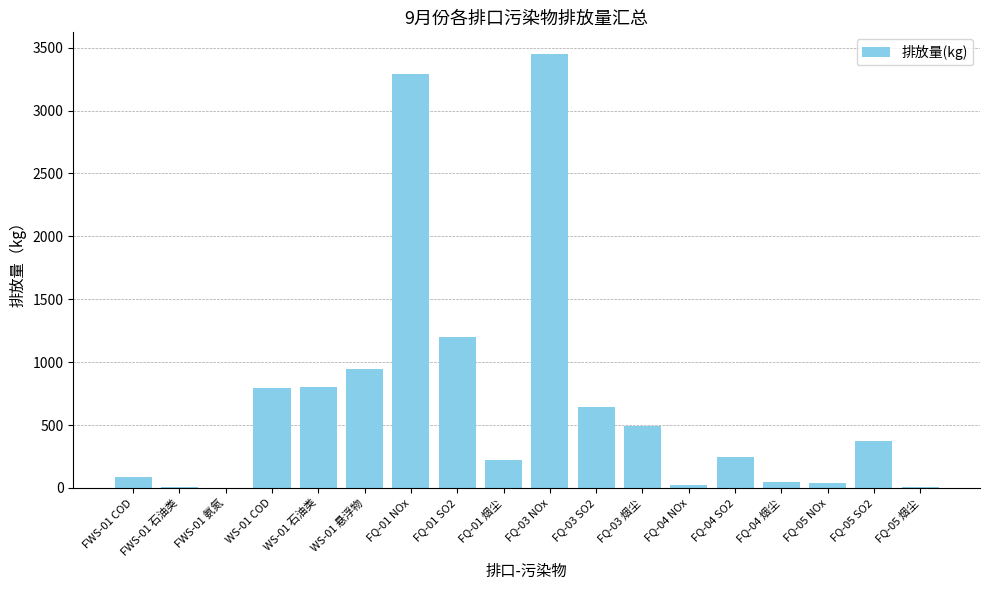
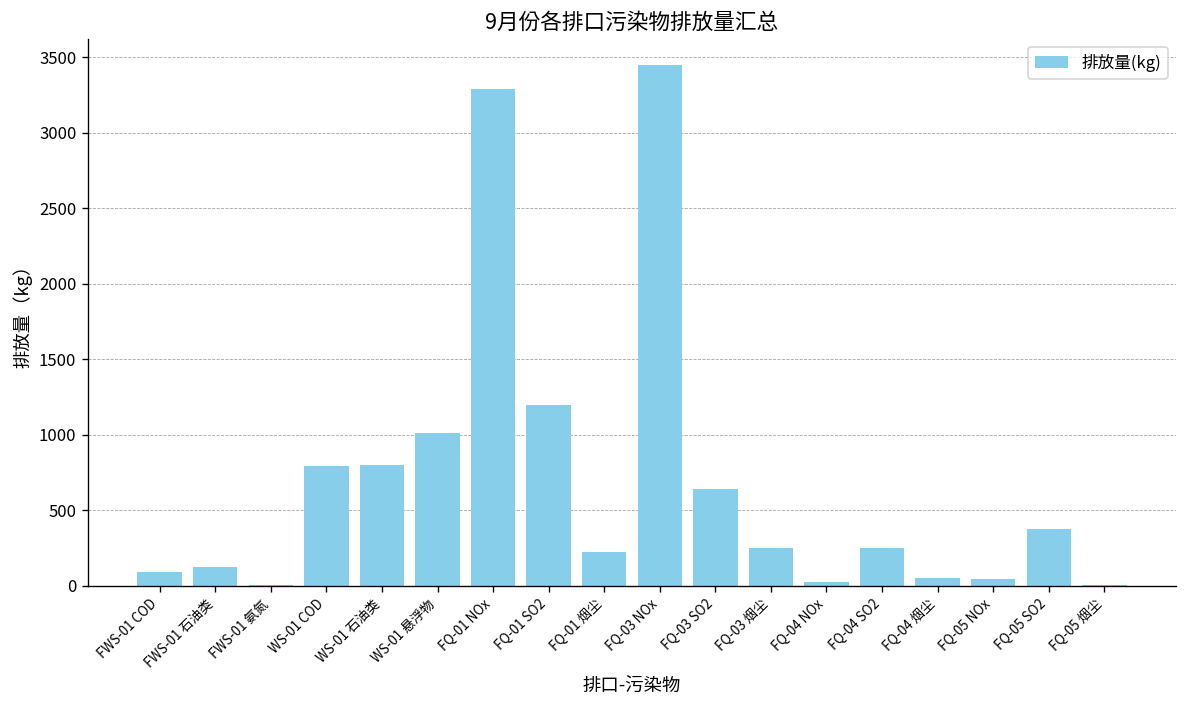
FWS-01 石油类: 10 -> 130
WS-01 悬浮物: 950 -> 1010
FQ-03 烟尘: 490 -> 250
